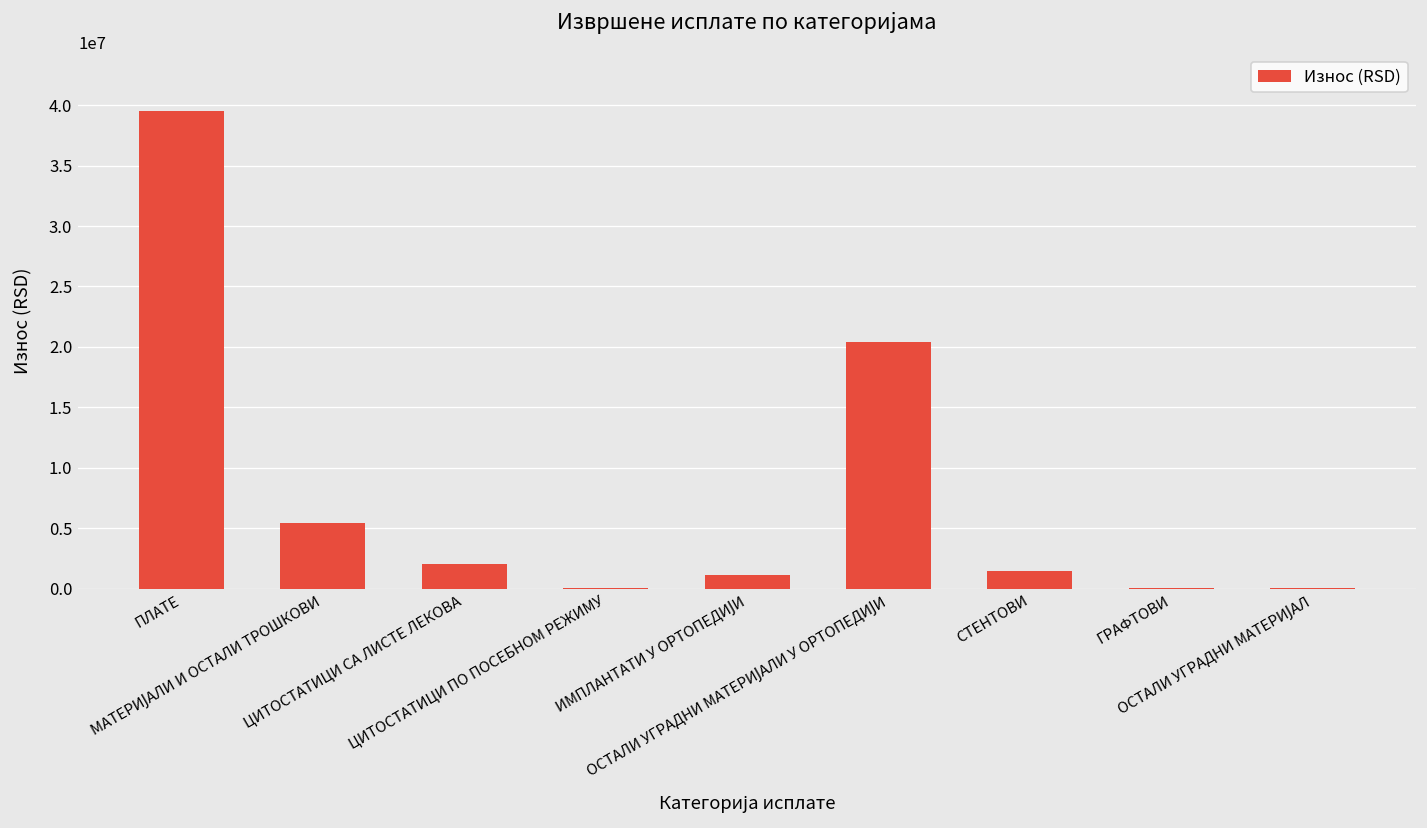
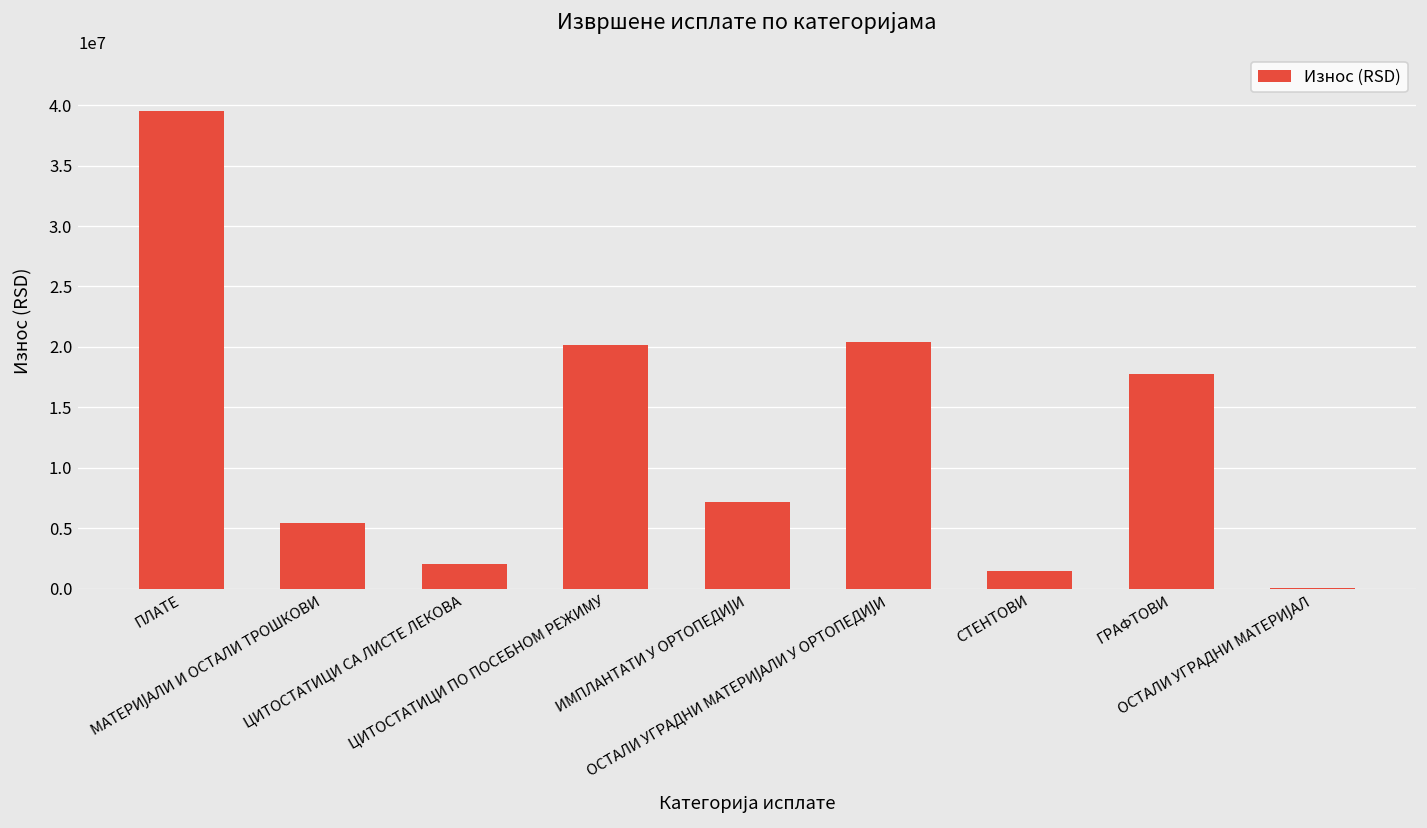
ЦИТОСТАТИЦИ ПО ПОСЕБНОМ РЕЖИМУ: 100000 -> 20200000
ИМПЛАНТАТИ У ОРТОПЕДИЈИ: 1100000 -> 7200000
ГРАФТОВИ: 100000 -> 17800000
